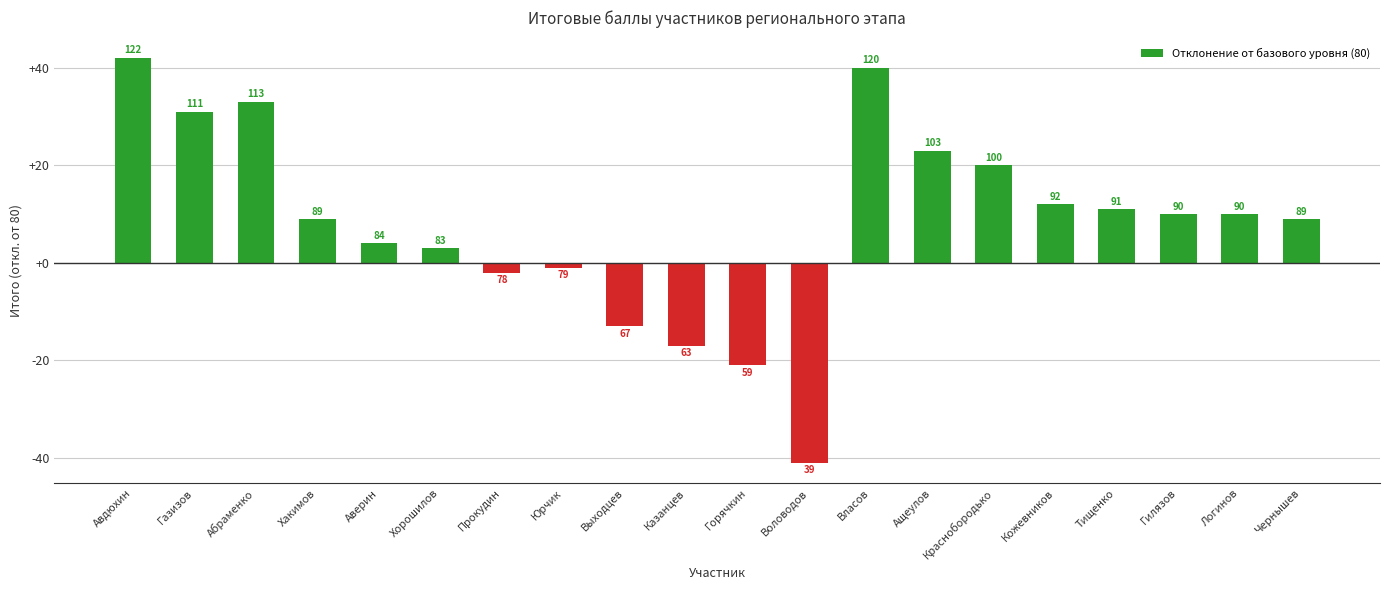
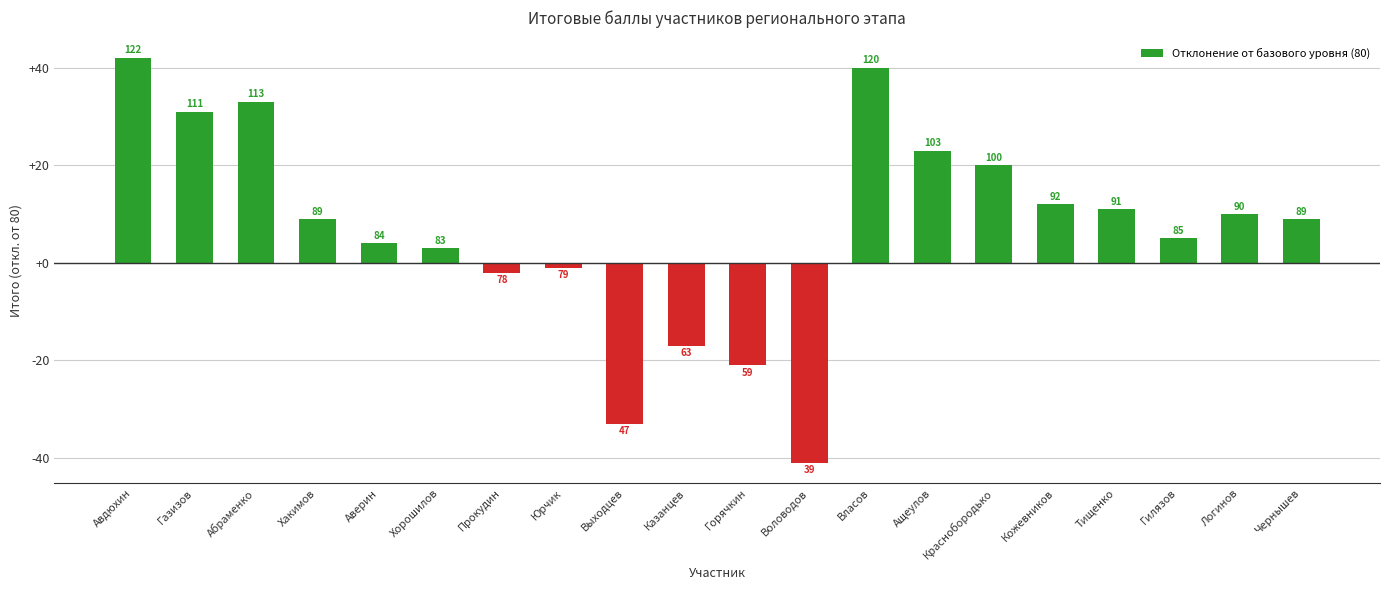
Выходцев: 67 -> 47
Гилязов: 90 -> 85
